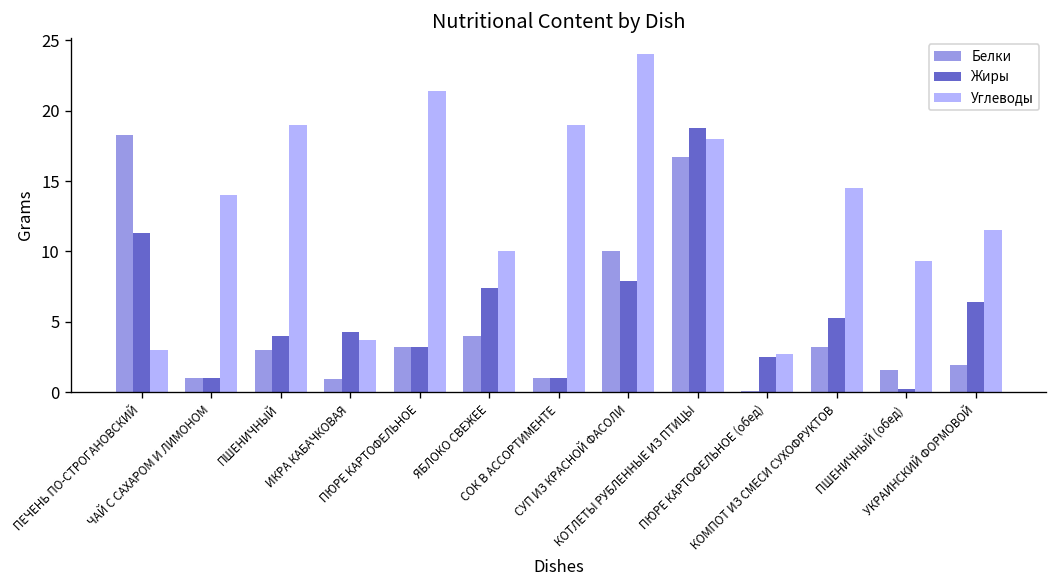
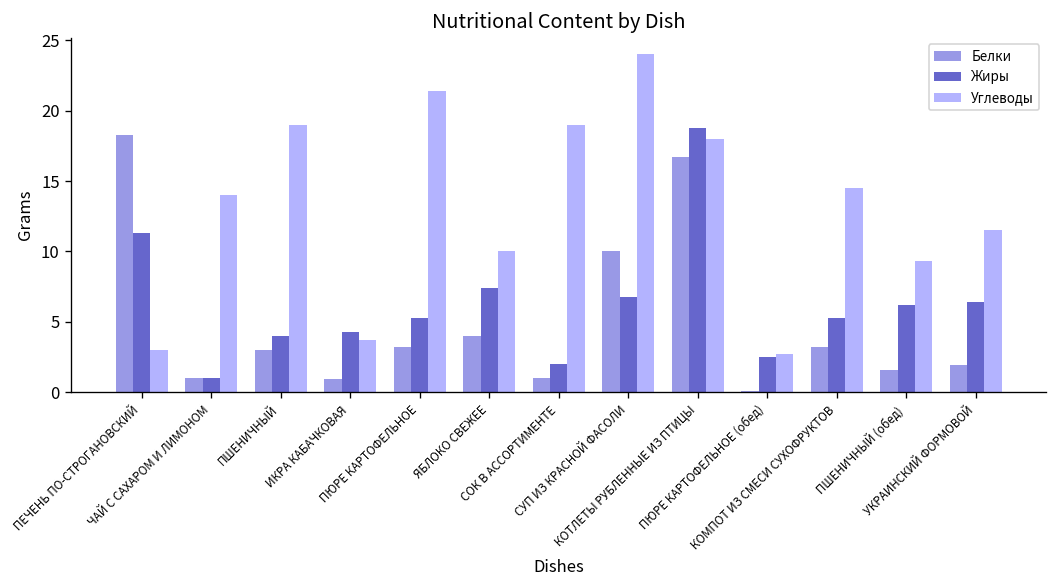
Жиры, ПЮРЕ КАРТОФЕЛЬНОЕ: 3.2 -> 5.3
Жиры, СОК В АССОРТИМЕНТЕ: 1 -> 2
Жиры, СУП ИЗ КРАСНОЙ ФАСОЛИ: 7.9 -> 6.8
Жиры, ПШЕНИЧНЫЙ (обед): 0.2 -> 6.2
